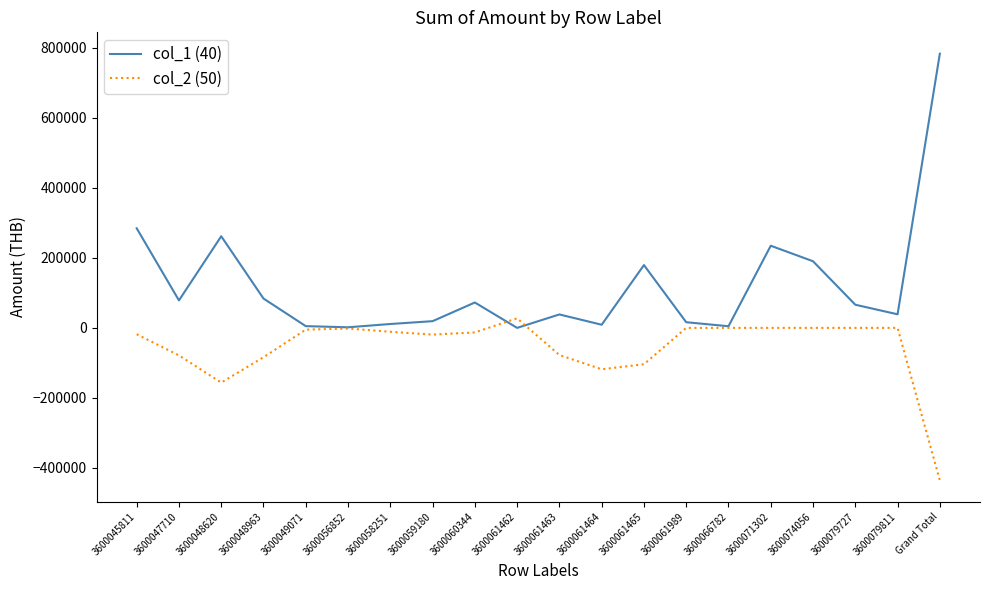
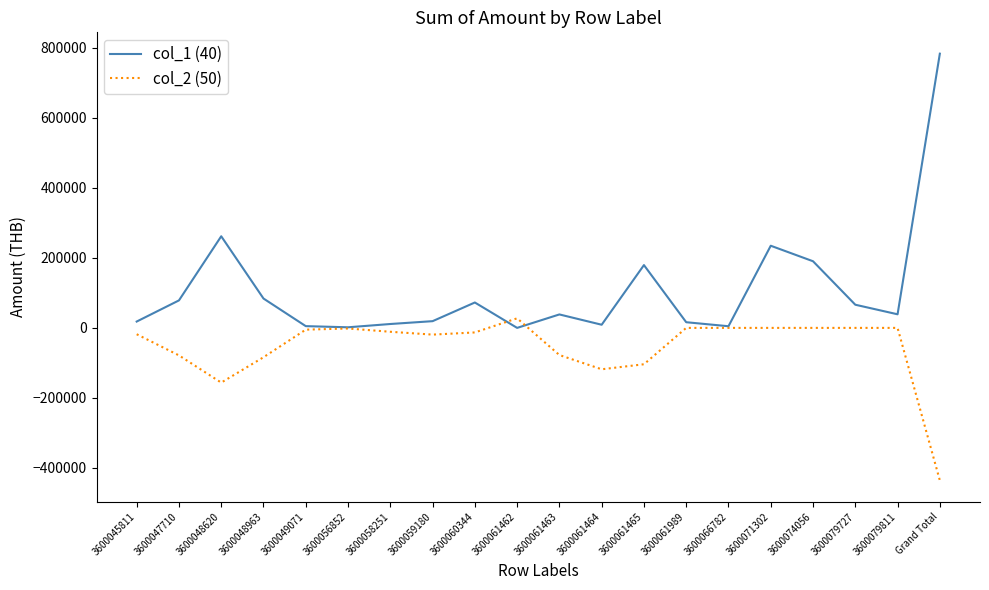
col_1 (40), 3600045811: 280000 -> 20000
